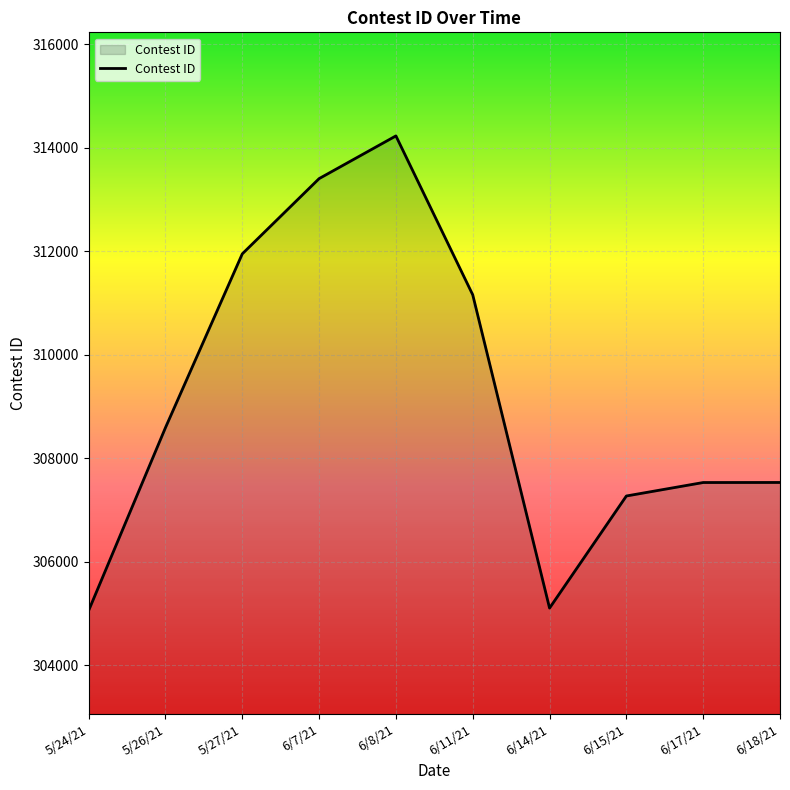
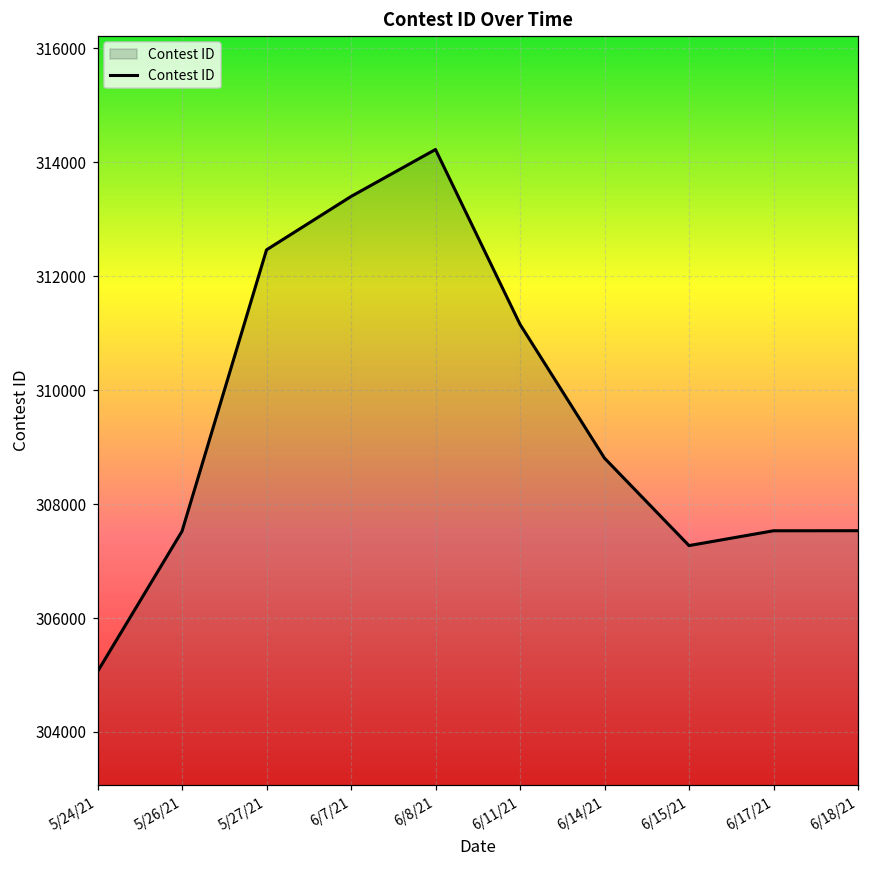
5/26/21: 308600 -> 307500
5/27/21: 311900 -> 312500
6/14/21: 305100 -> 308800
